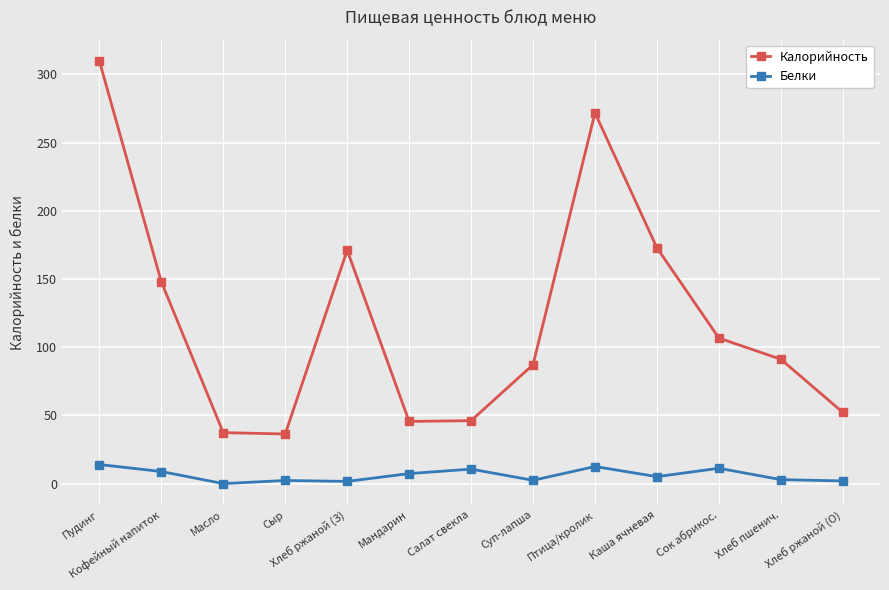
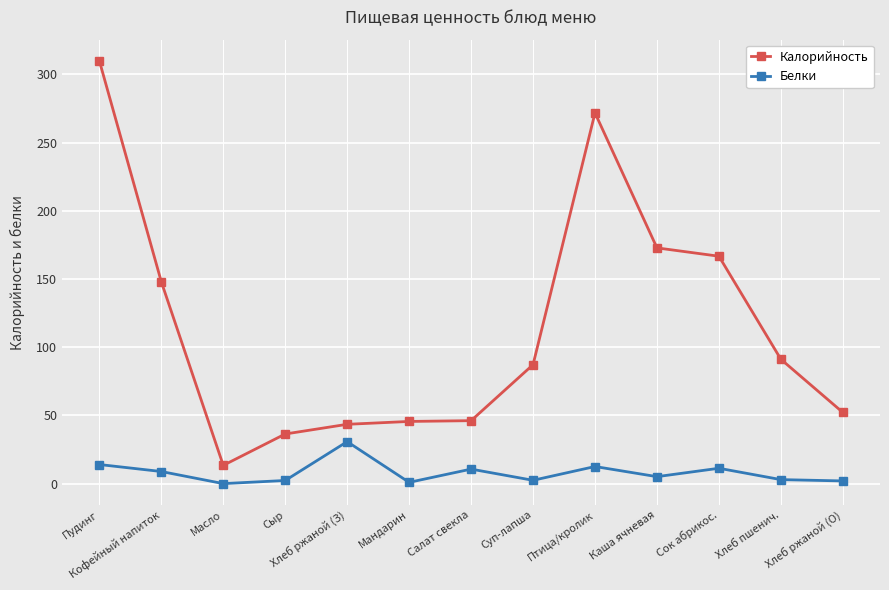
Калорийность, Масло: 37 -> 13
Калорийность, Хлеб ржаной (З): 171 -> 44
Белки, Хлеб ржаной (З): 2 -> 31
Белки, Мандарин: 7 -> 1
Калорийность, Сок абрикос.: 107 -> 167
